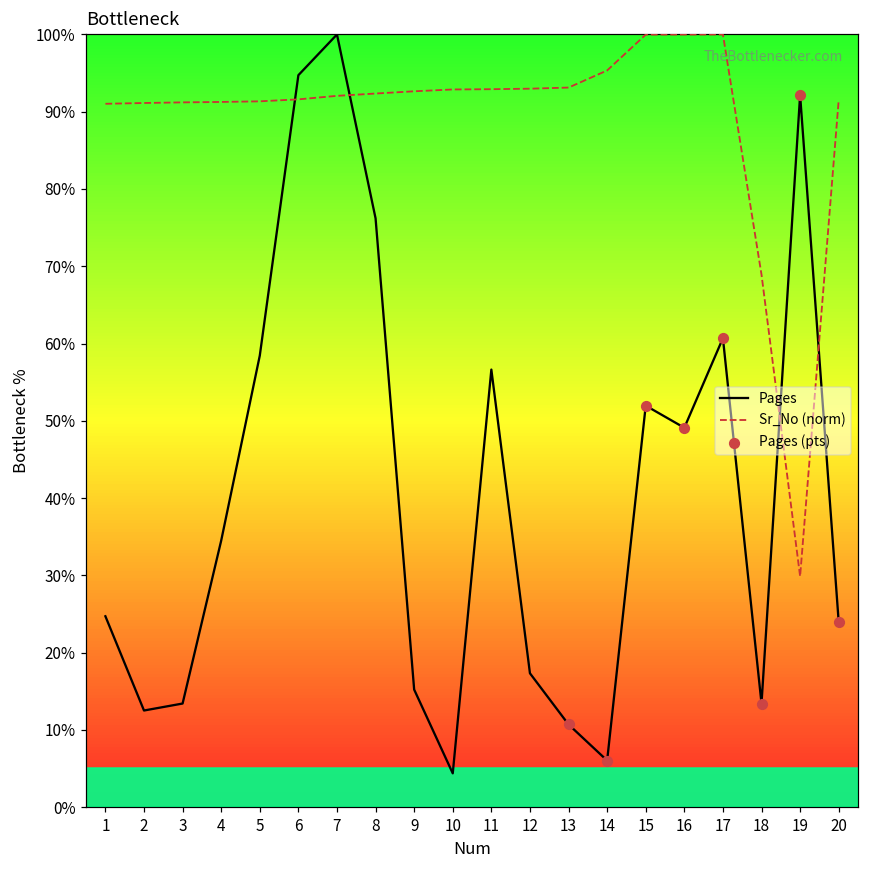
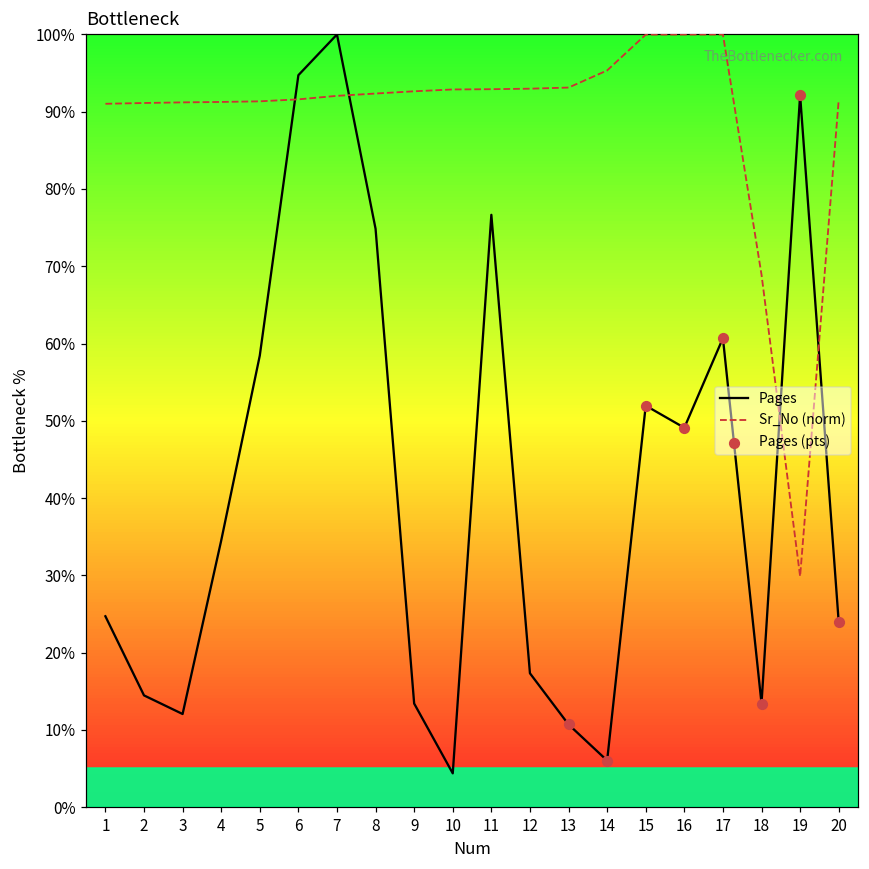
Pages, 2: 13% -> 14%
Pages, 3: 13% -> 12%
Pages, 8: 76% -> 75%
Pages, 9: 15% -> 13%
Pages, 11: 57% -> 77%
